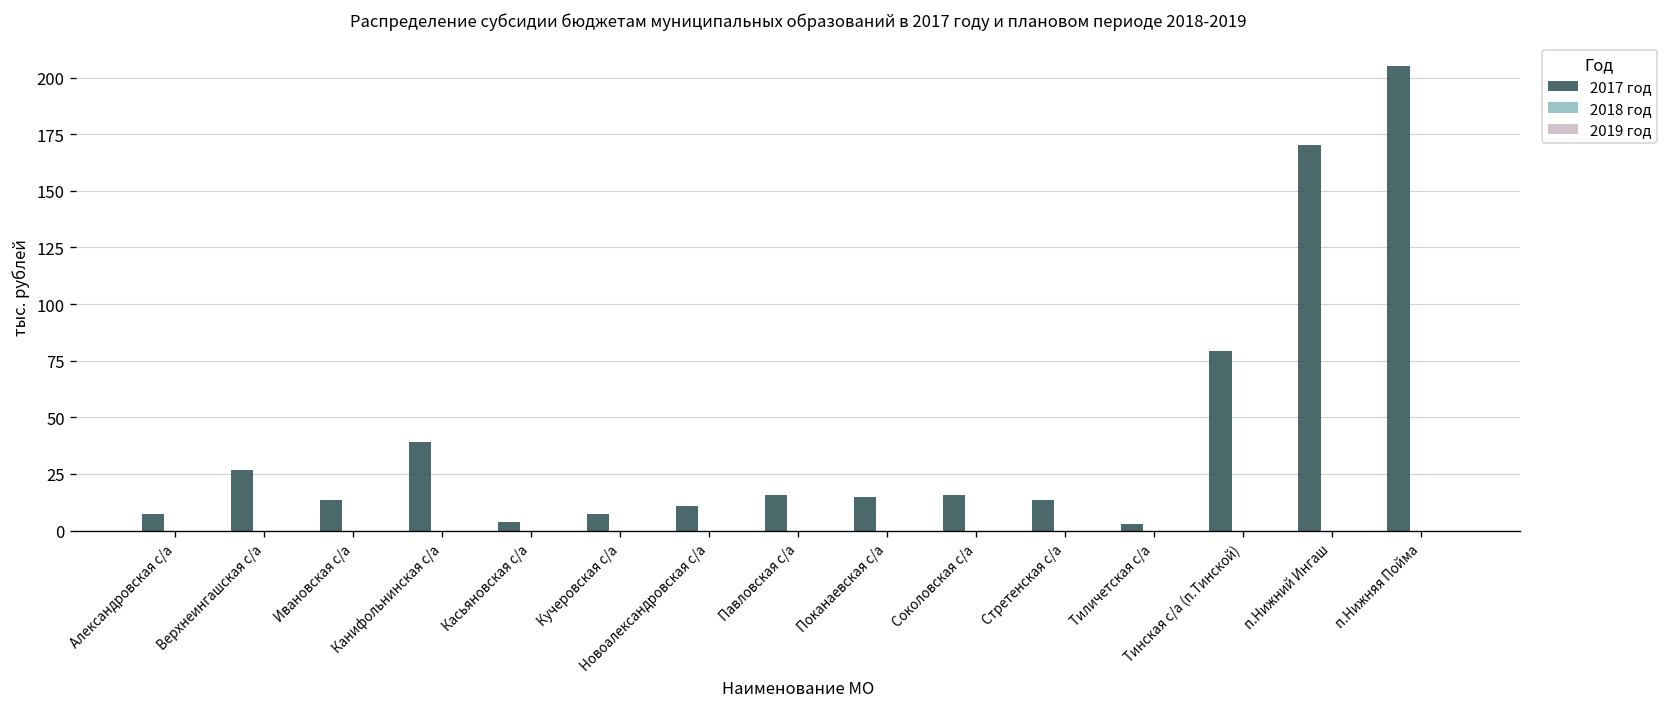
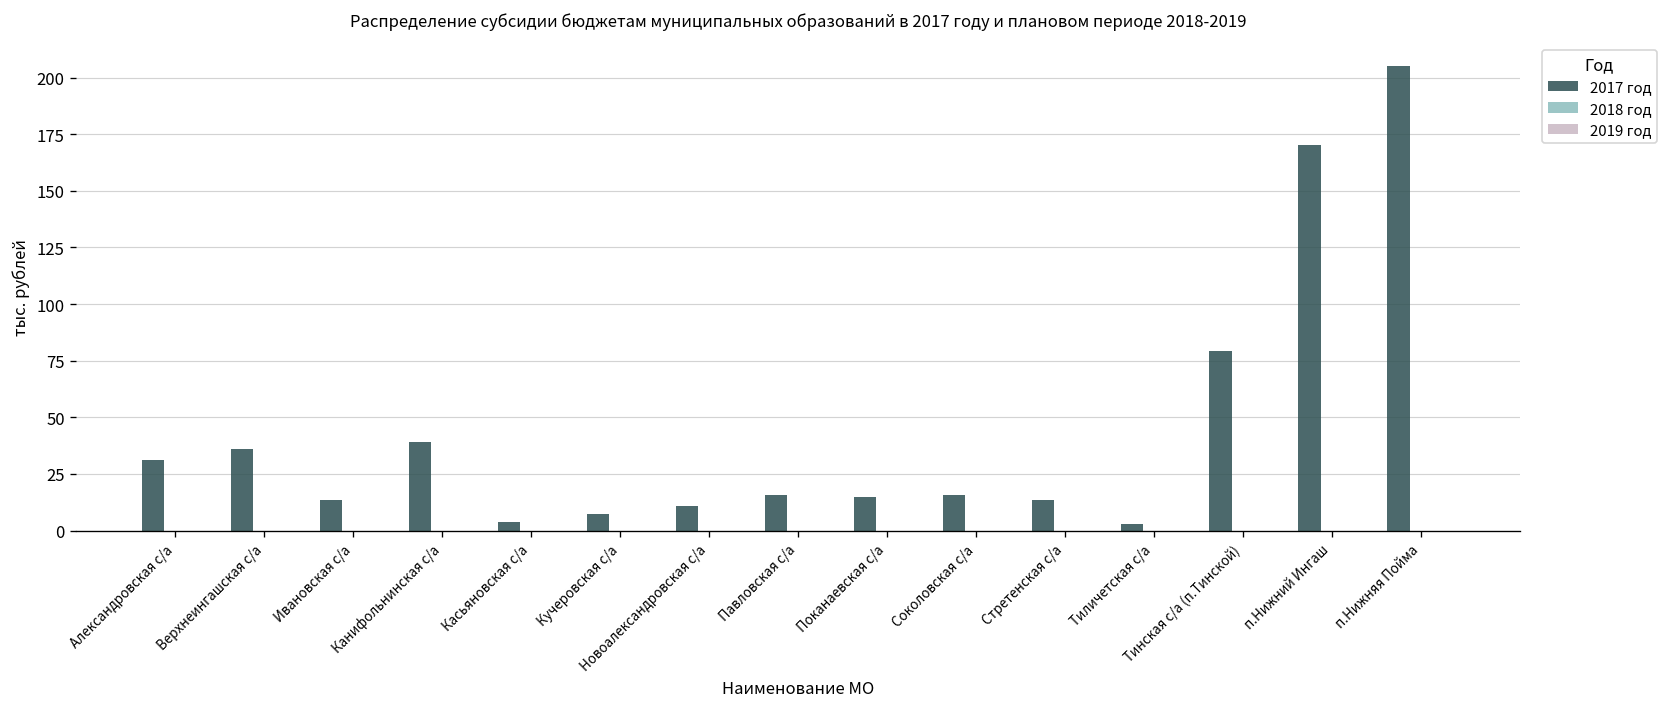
2017 год, Александровская с/а: 8 -> 31
2017 год, Верхнеингашская с/а: 27 -> 36
